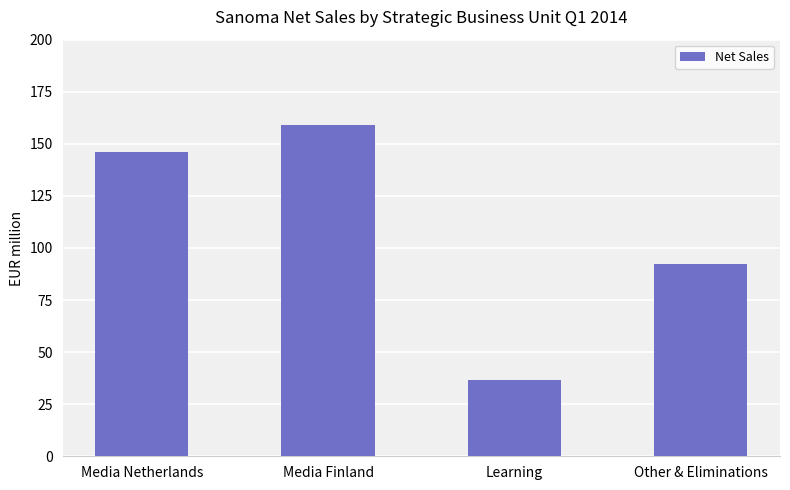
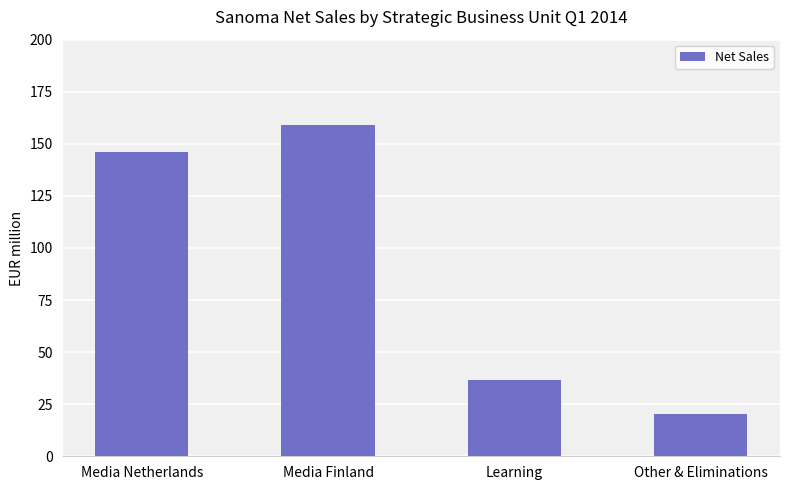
Other & Eliminations: 92 -> 20
